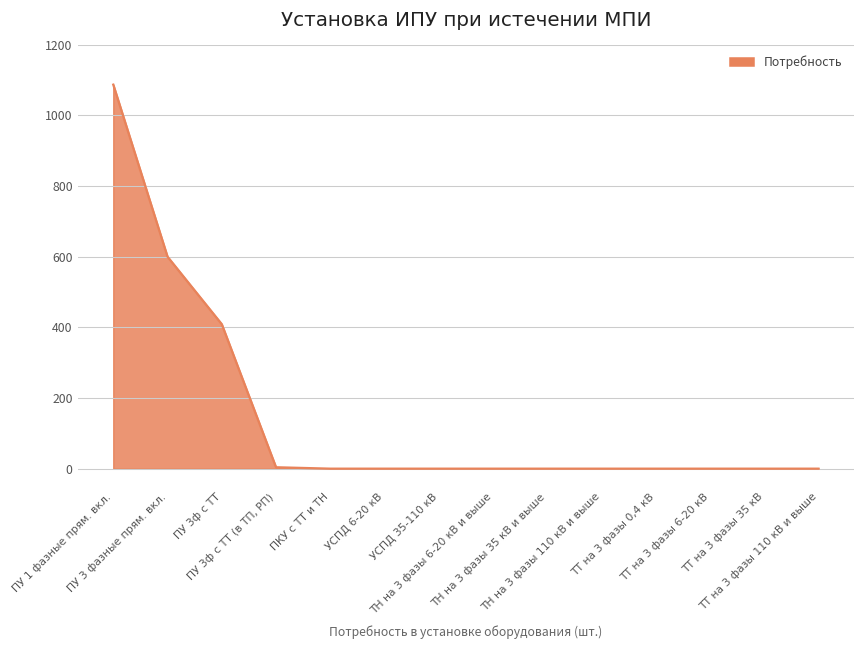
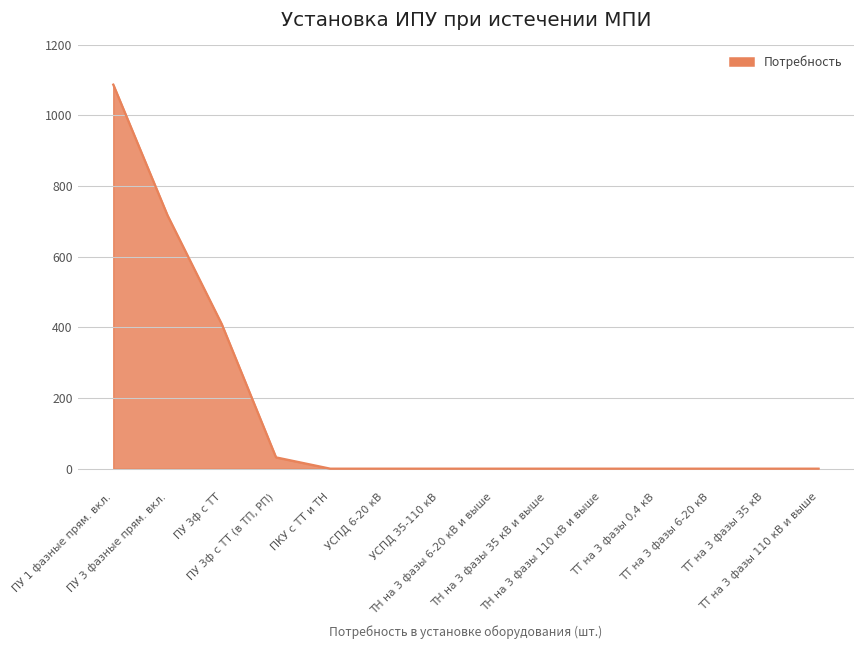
ПУ 3 фазные прям. вкл.: 600 -> 720
ПУ 3ф с ТТ (в ТП, РП): 0 -> 30
